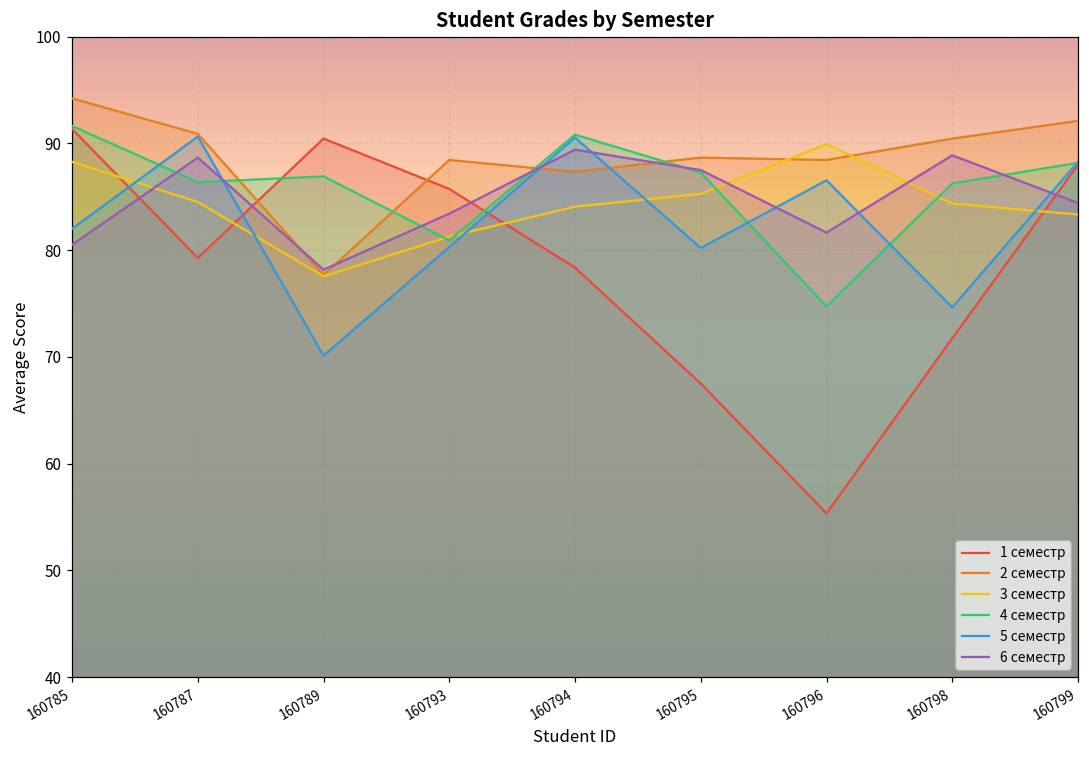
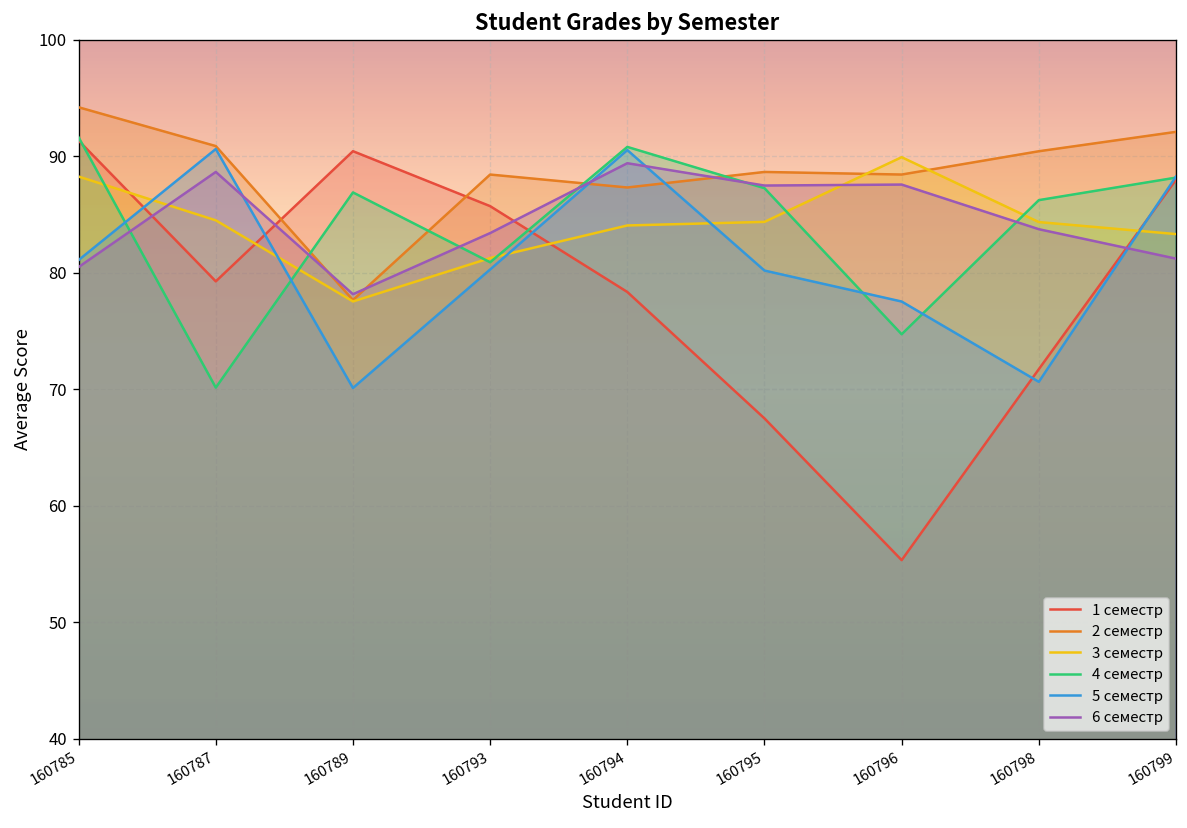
5 семестр, 160785: 82 -> 81
4 семестр, 160787: 86 -> 70
3 семестр, 160795: 85 -> 84
5 семестр, 160796: 87 -> 78
6 семестр, 160796: 82 -> 88
5 семестр, 160798: 75 -> 71
6 семестр, 160798: 89 -> 84
6 семестр, 160799: 84 -> 81
